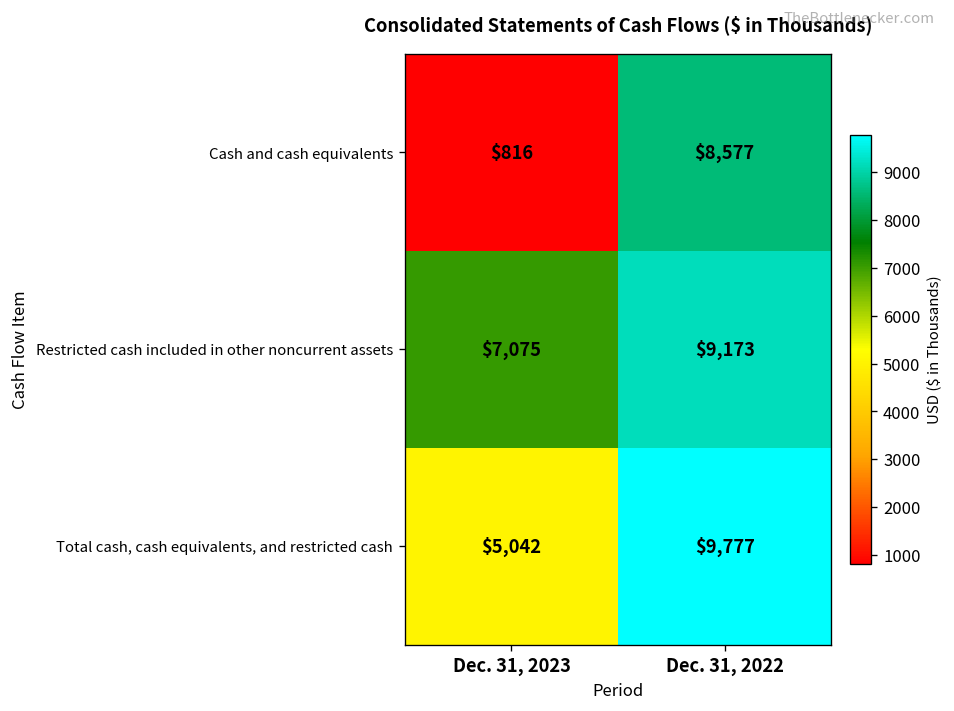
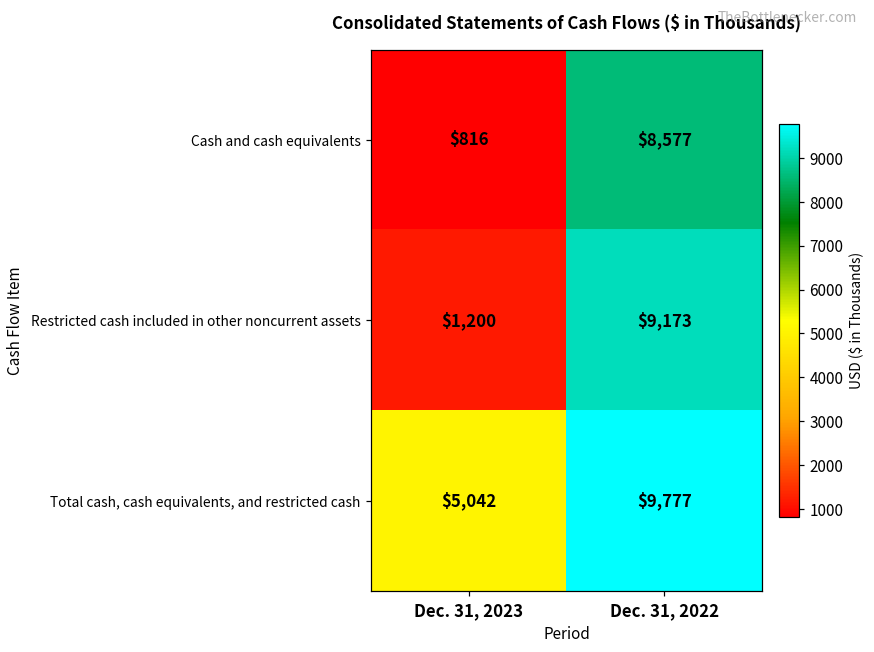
Restricted cash included in other noncurrent assets, Dec. 31, 2023: $7,075 -> $1,200
